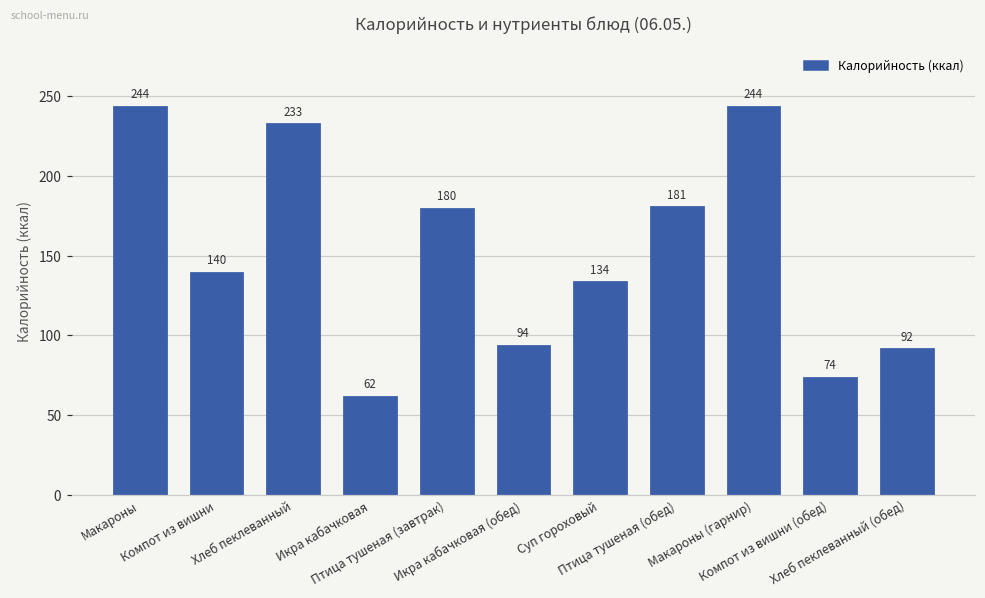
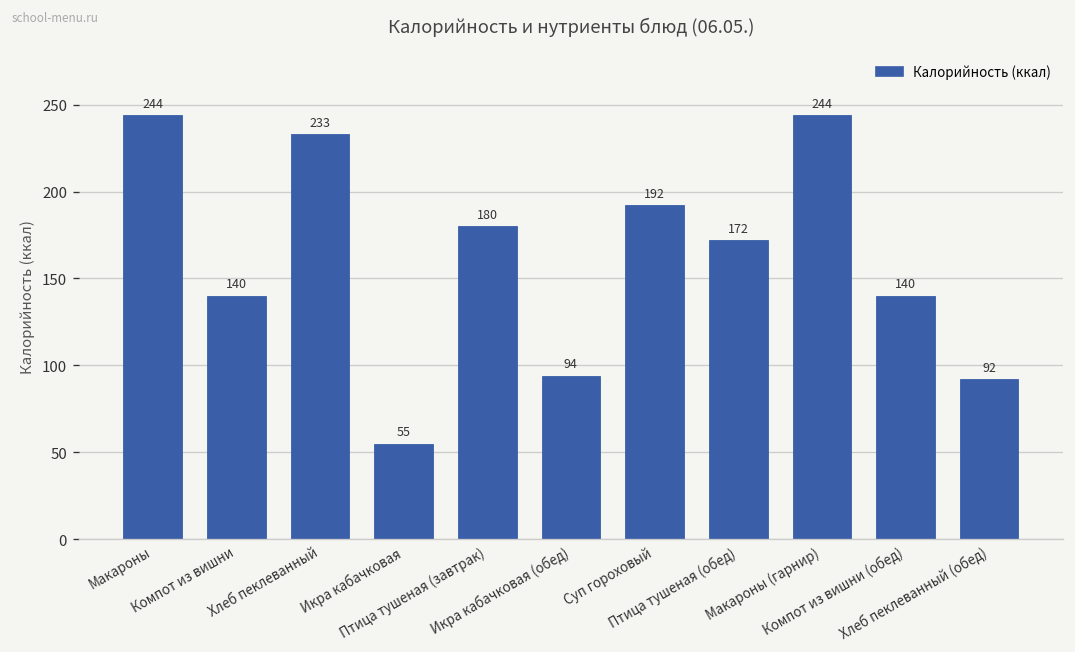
Икра кабачковая: 62 -> 55
Суп гороховый: 134 -> 192
Птица тушеная (обед): 181 -> 172
Компот из вишни (обед): 74 -> 140
